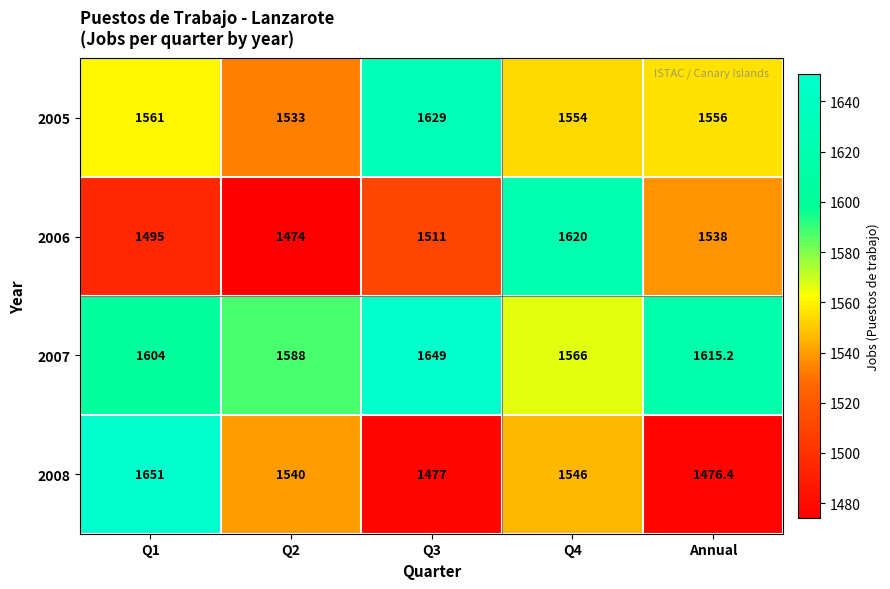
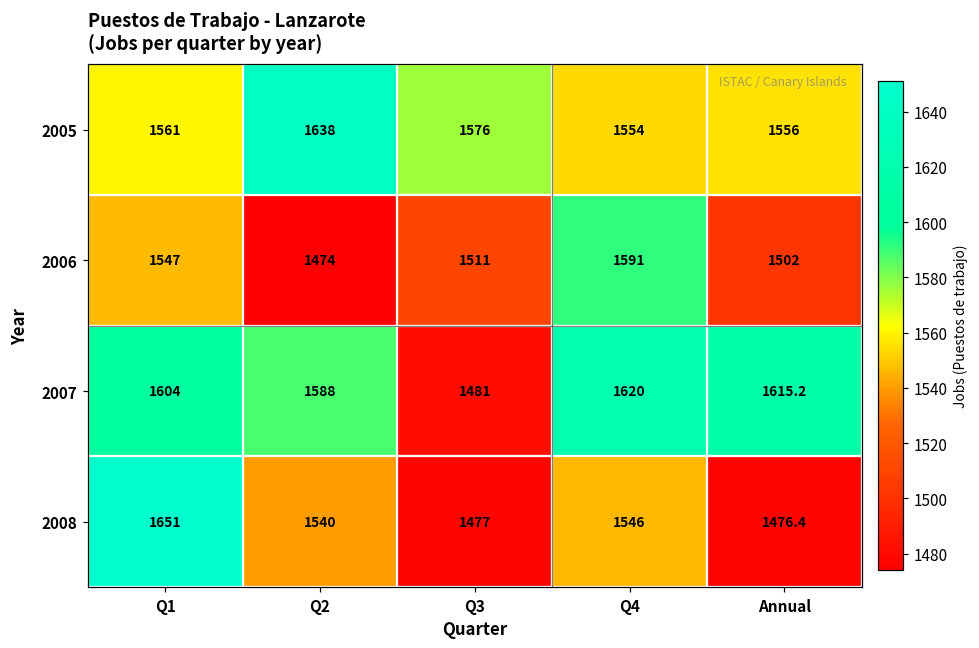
2005, Q2: 1533 -> 1638
2005, Q3: 1629 -> 1576
2006, Q1: 1495 -> 1547
2006, Q4: 1620 -> 1591
2006, Annual: 1538 -> 1502
2007, Q3: 1649 -> 1481
2007, Q4: 1566 -> 1620
